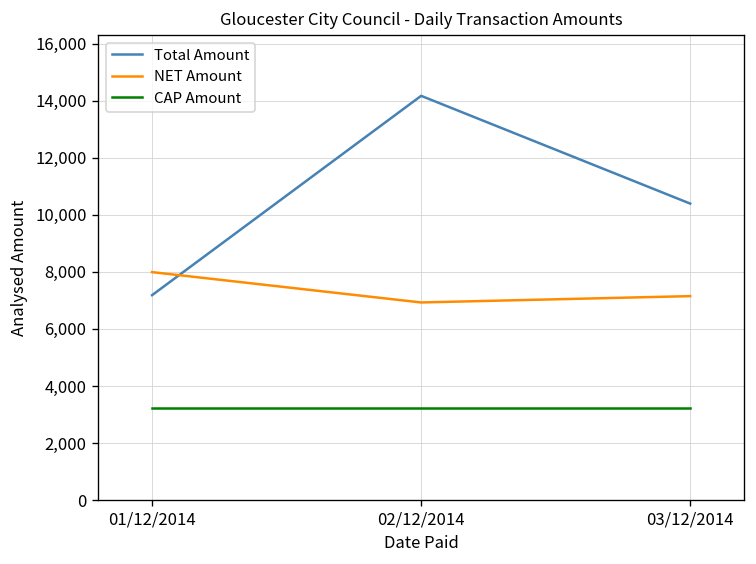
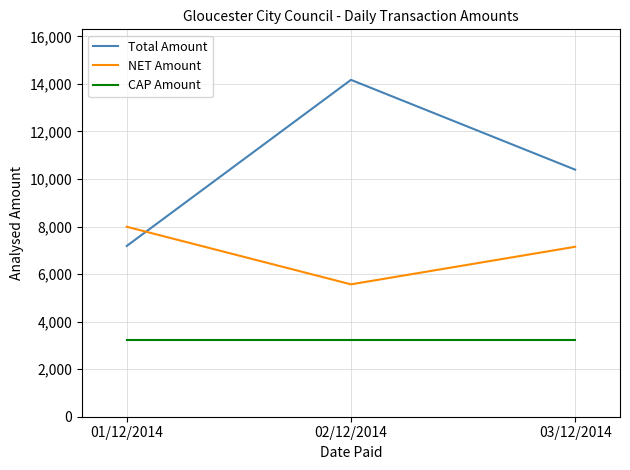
NET Amount, 02/12/2014: 6,900 -> 5,600
